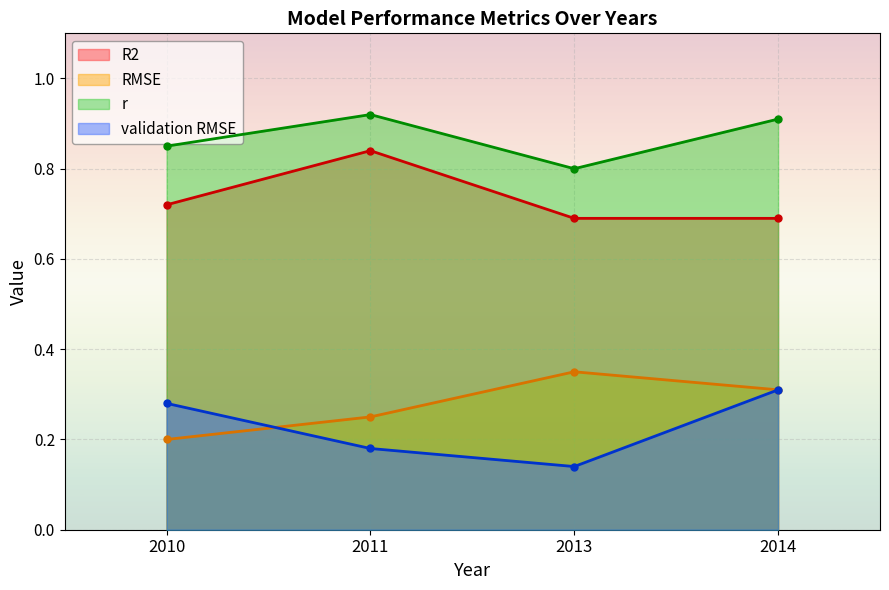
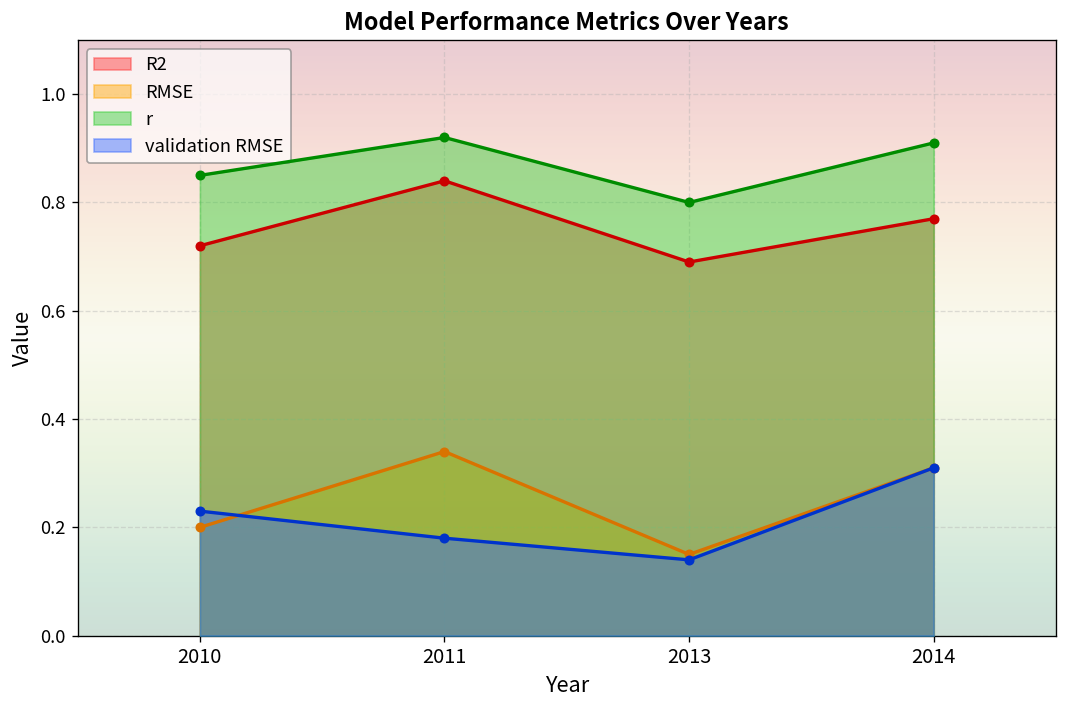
validation RMSE, 2010: 0.28 -> 0.23
RMSE, 2011: 0.25 -> 0.34
RMSE, 2013: 0.35 -> 0.15
R2, 2014: 0.69 -> 0.77
